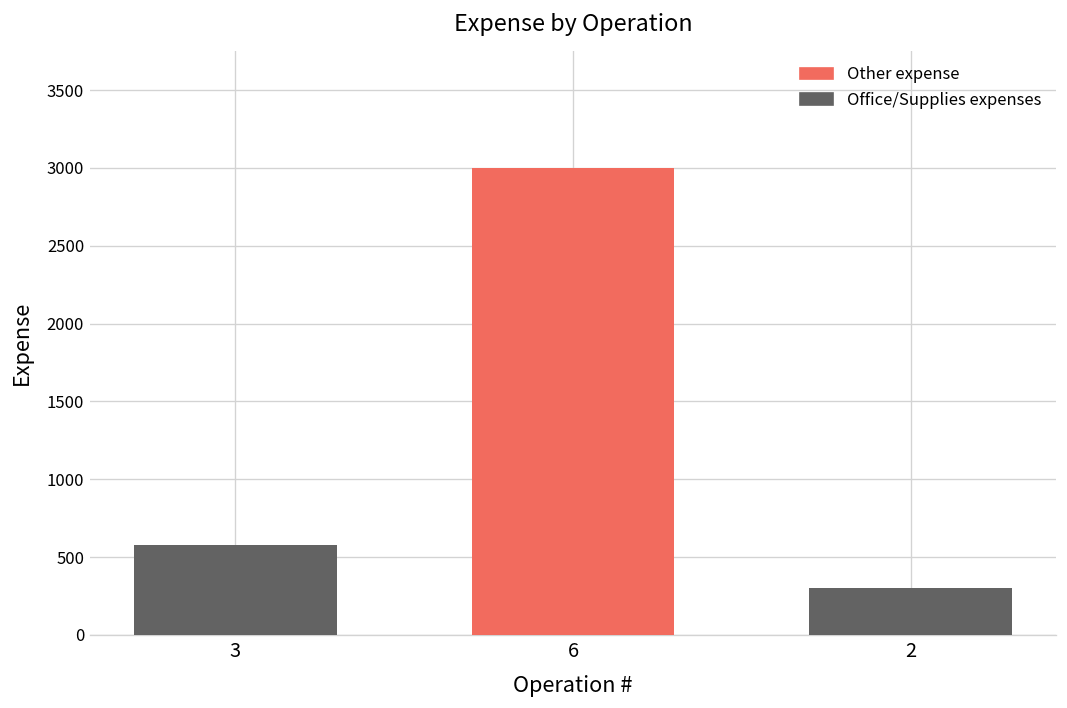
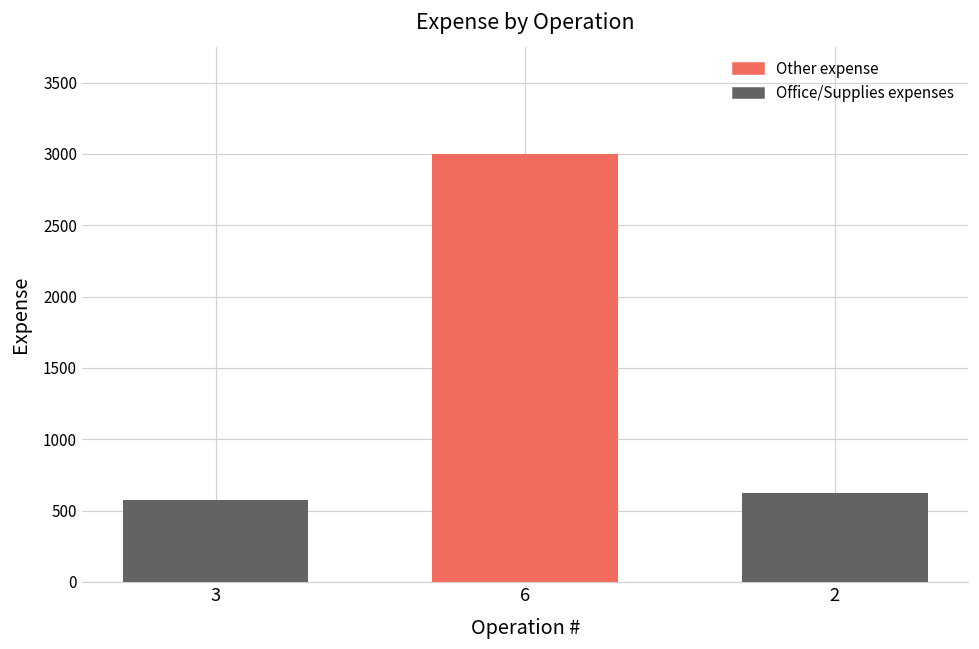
2: 300 -> 620
